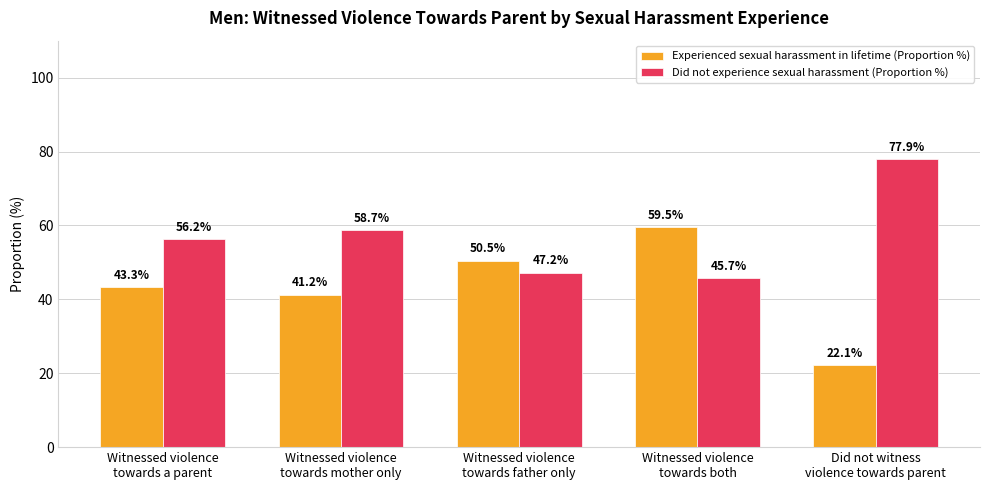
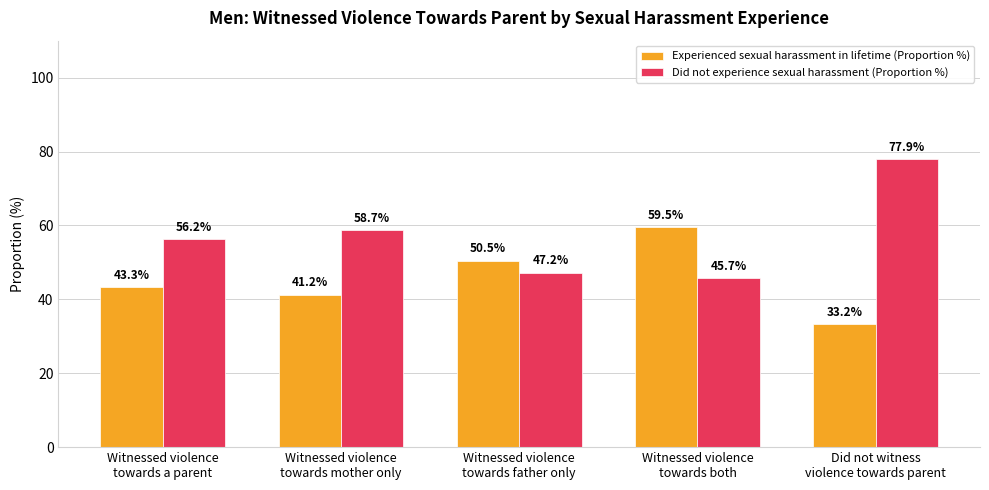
Experienced sexual harassment in lifetime (Proportion %), Did not witness violence towards parent: 22.1% -> 33.2%
